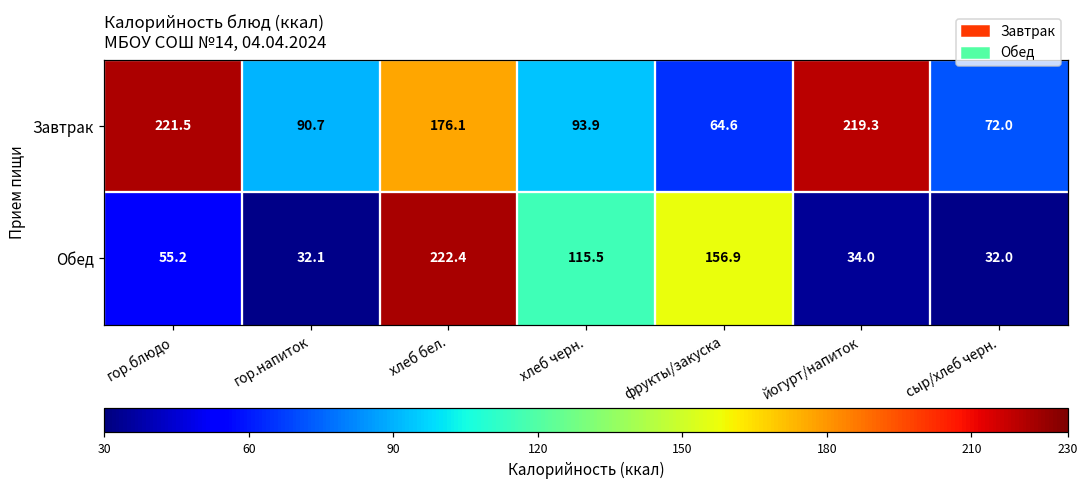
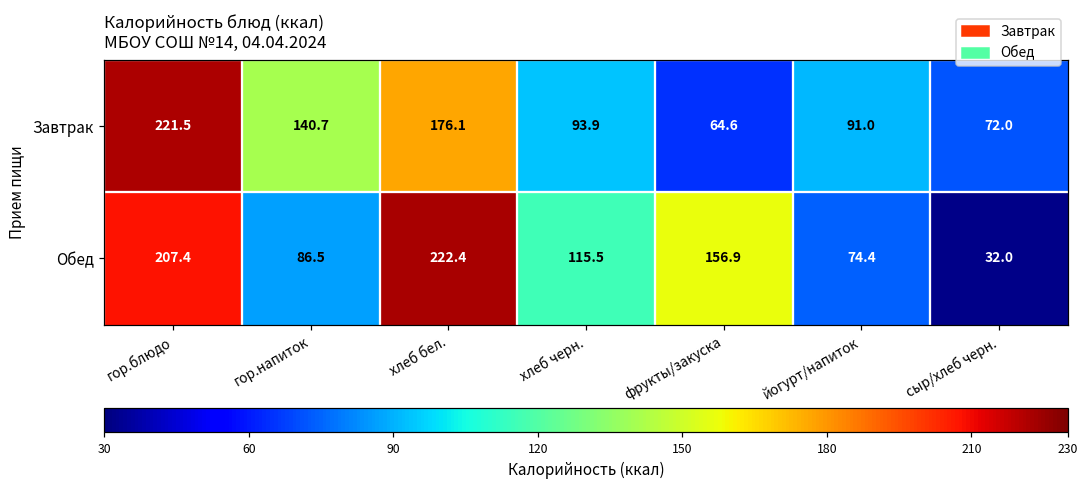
Завтрак, гор.напиток: 90.7 -> 140.7
Завтрак, йогурт/напиток: 219.3 -> 91.0
Обед, гор.блюдо: 55.2 -> 207.4
Обед, гор.напиток: 32.1 -> 86.5
Обед, йогурт/напиток: 34.0 -> 74.4
